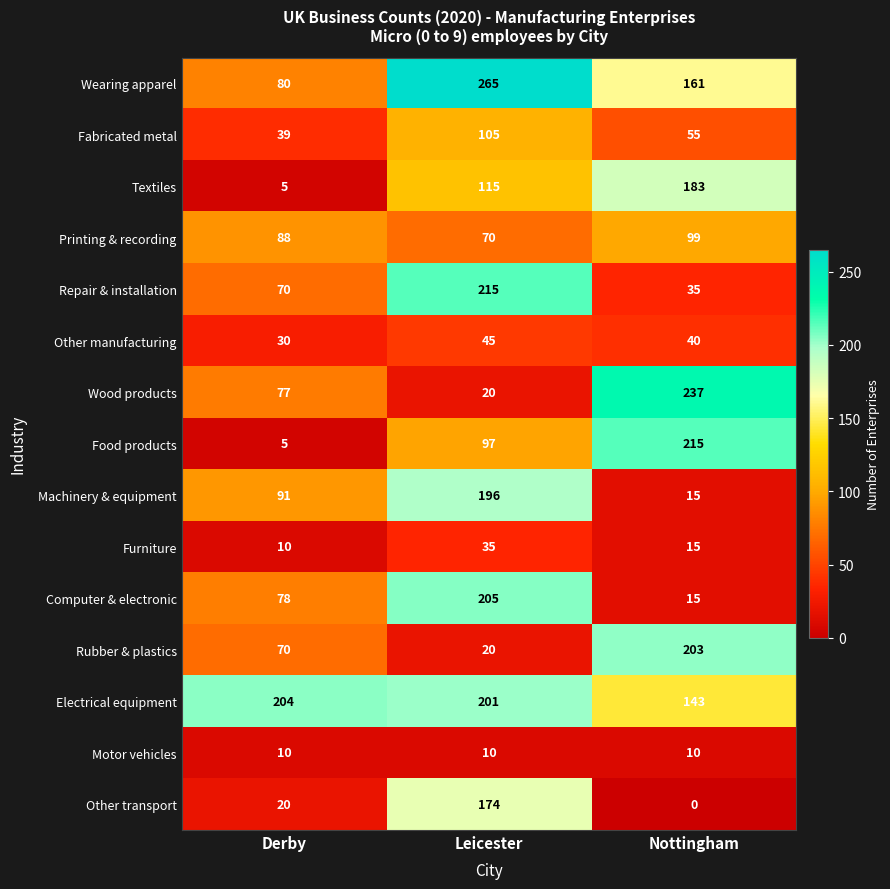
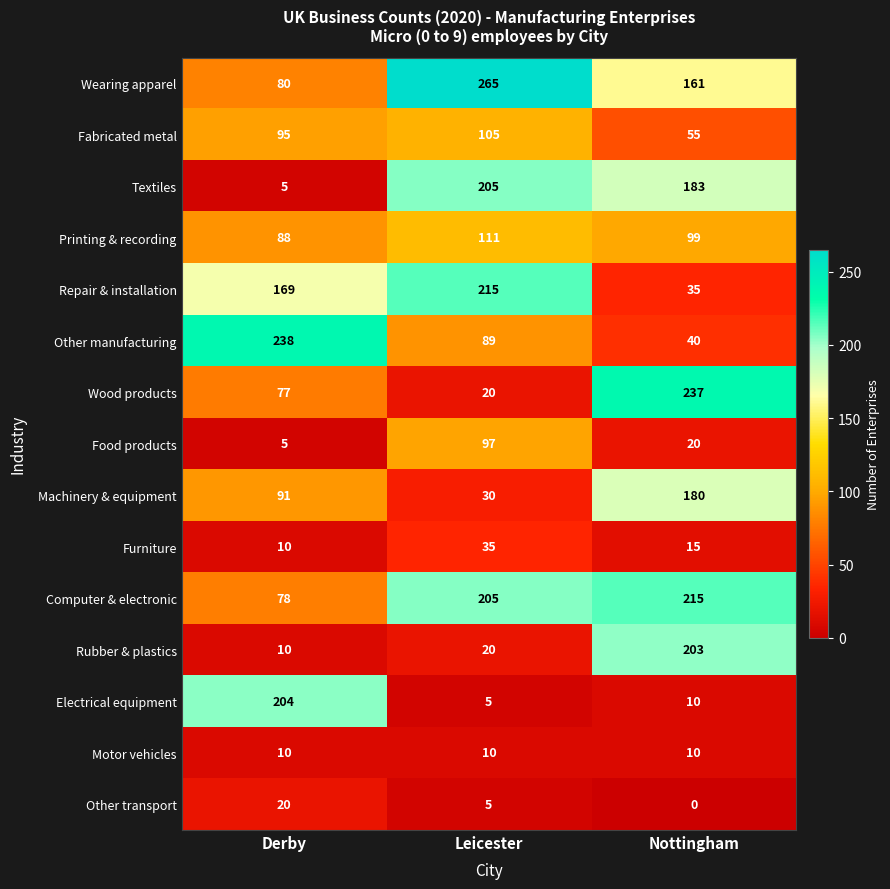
Fabricated metal, Derby: 39 -> 95
Textiles, Leicester: 115 -> 205
Printing & recording, Leicester: 70 -> 111
Repair & installation, Derby: 70 -> 169
Other manufacturing, Derby: 30 -> 238
Other manufacturing, Leicester: 45 -> 89
Food products, Nottingham: 215 -> 20
Machinery & equipment, Leicester: 196 -> 30
Machinery & equipment, Nottingham: 15 -> 180
Computer & electronic, Nottingham: 15 -> 215
Rubber & plastics, Derby: 70 -> 10
Electrical equipment, Leicester: 201 -> 5
Electrical equipment, Nottingham: 143 -> 10
Other transport, Leicester: 174 -> 5
